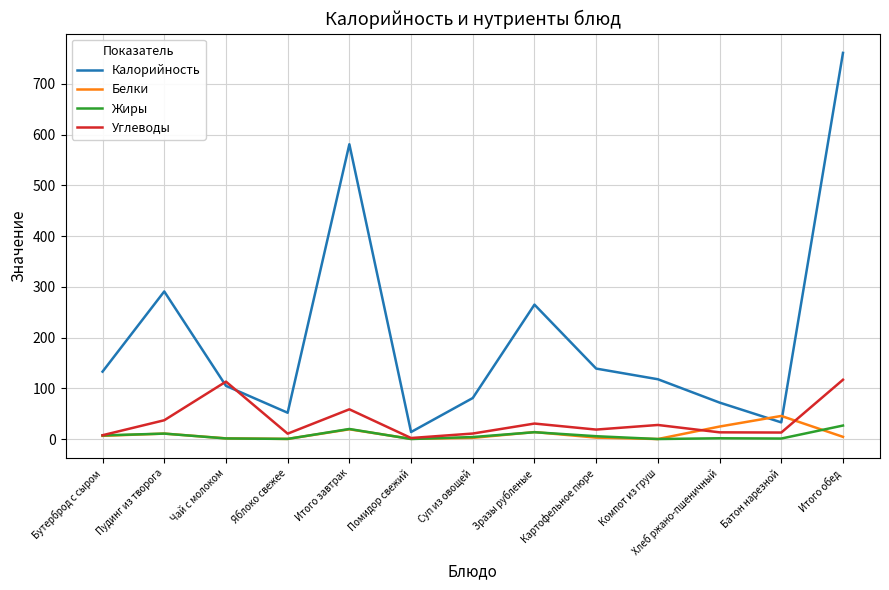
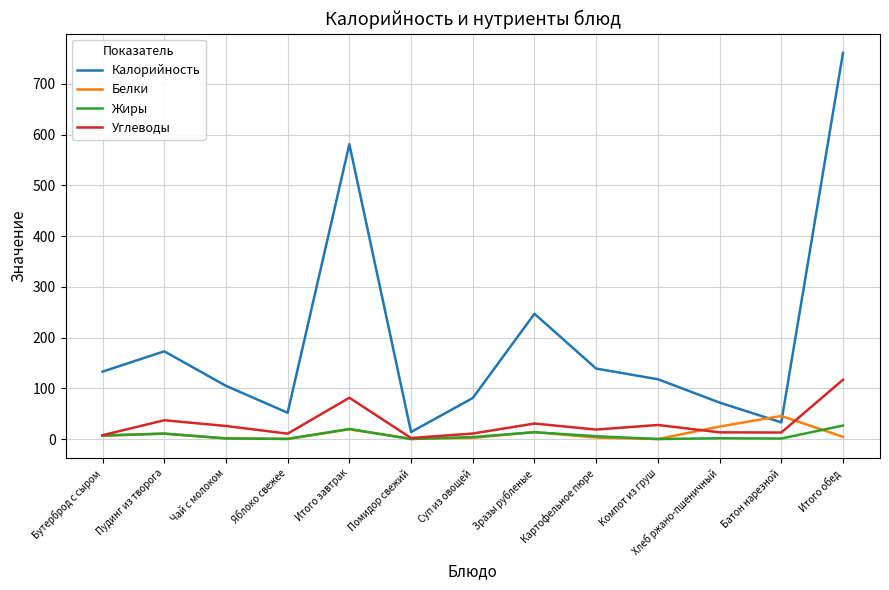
Калорийность, Пудинг из творога: 290 -> 170
Углеводы, Чай с молоком: 110 -> 30
Углеводы, Итого завтрак: 60 -> 80
Калорийность, Зразы рубленые: 270 -> 250
